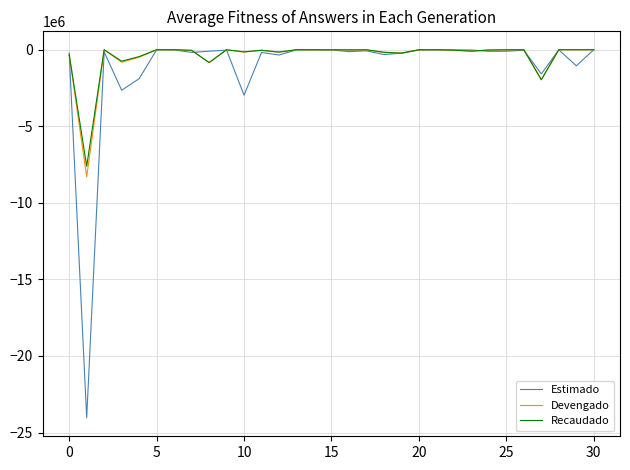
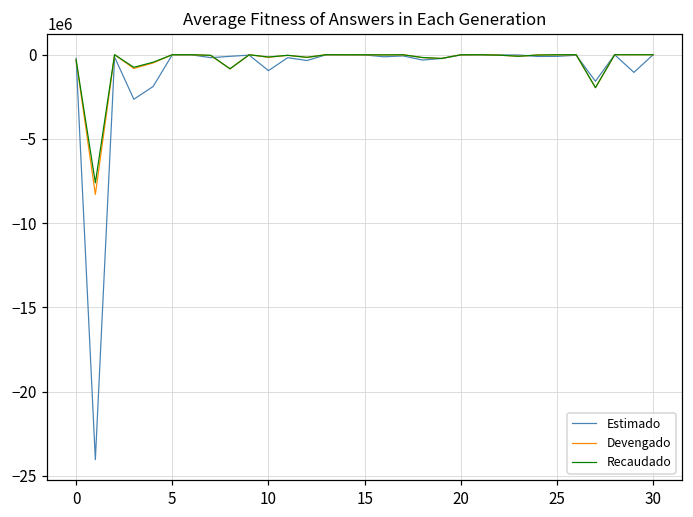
Estimado, 10: -3000000 -> -900000
